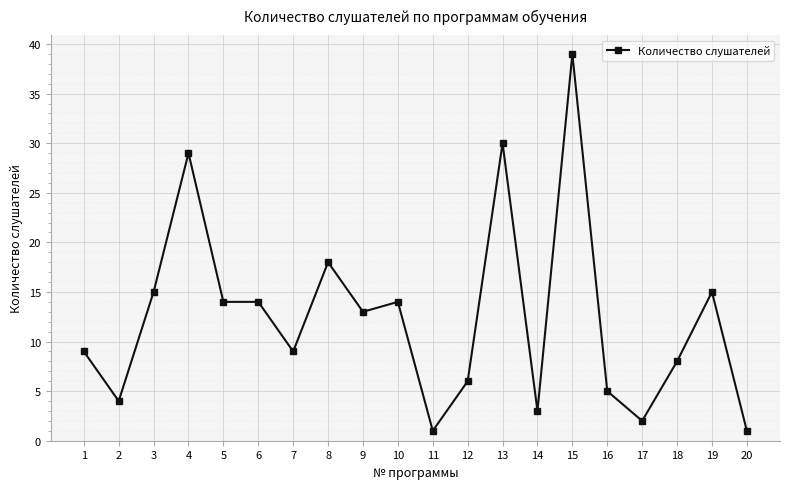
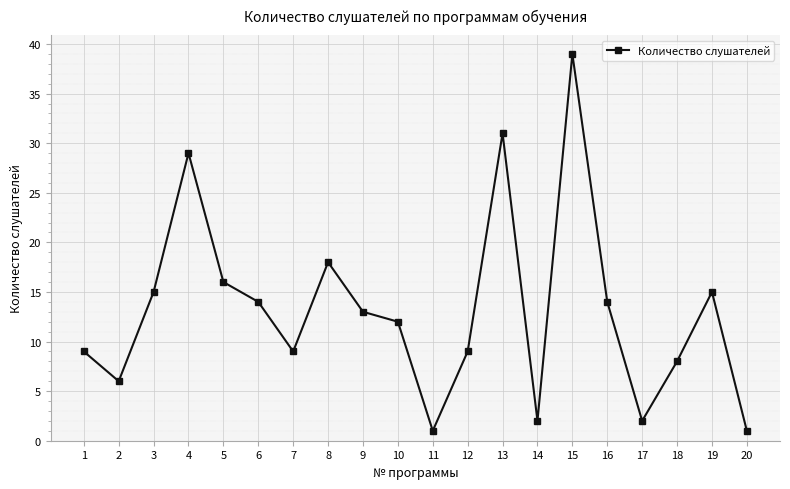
2: 4 -> 6
5: 14 -> 16
10: 14 -> 12
12: 6 -> 9
13: 30 -> 31
14: 3 -> 2
16: 5 -> 14
